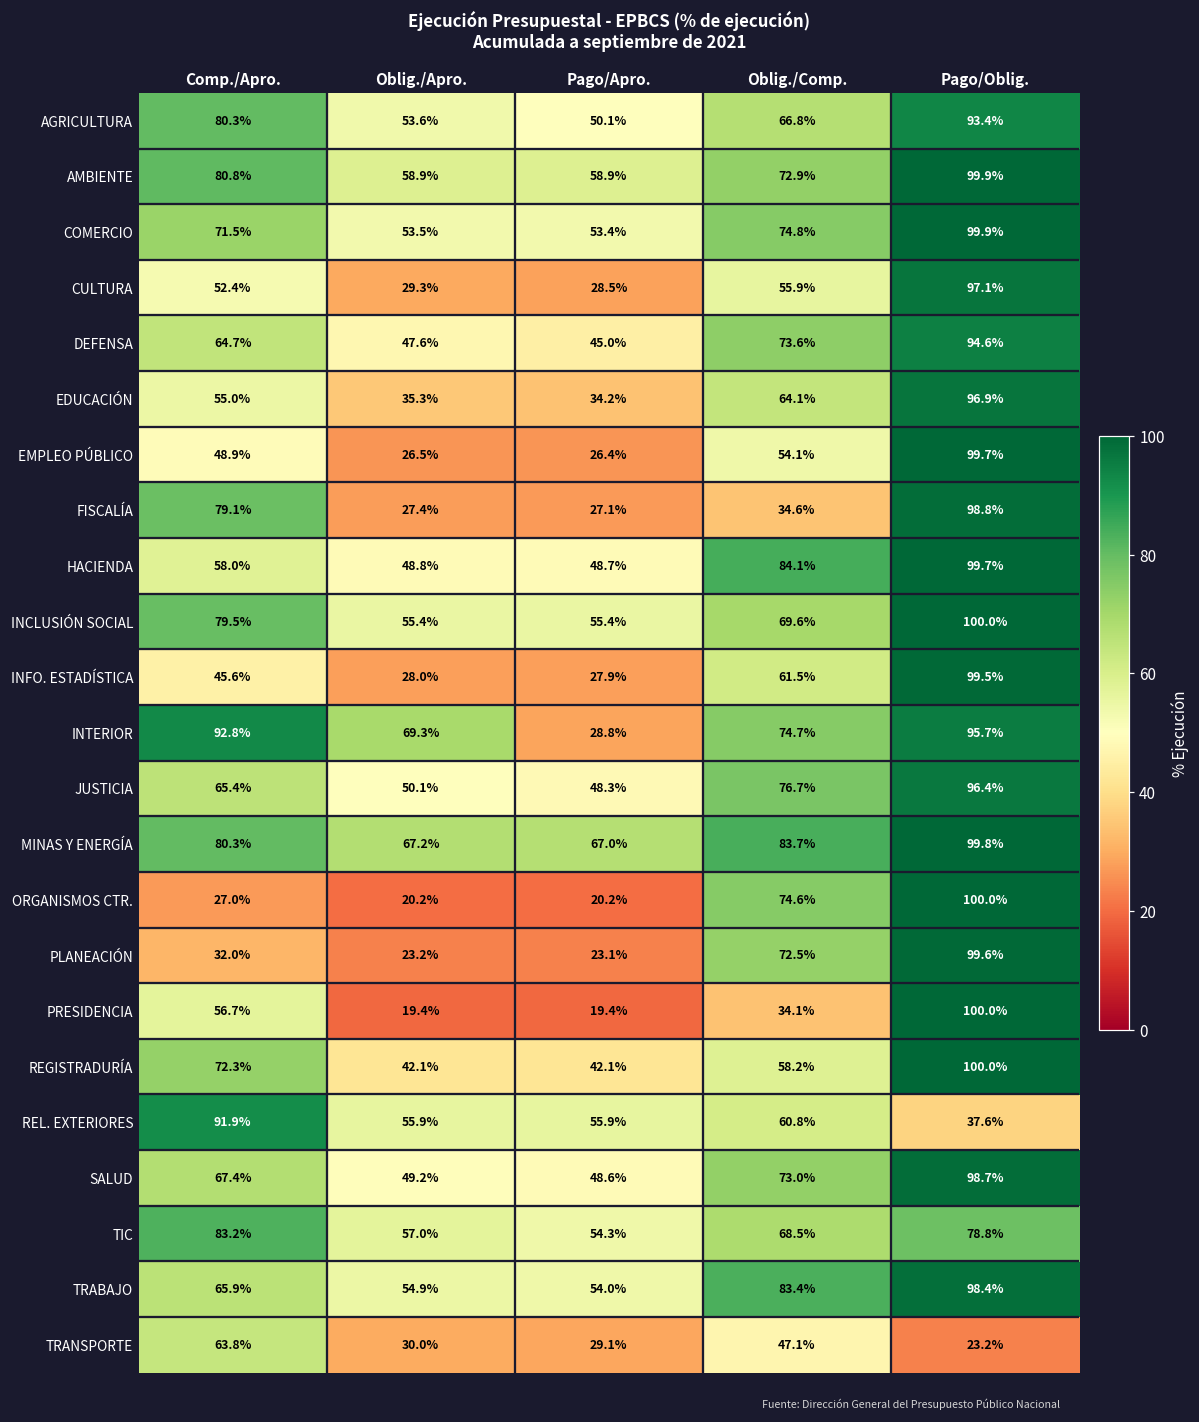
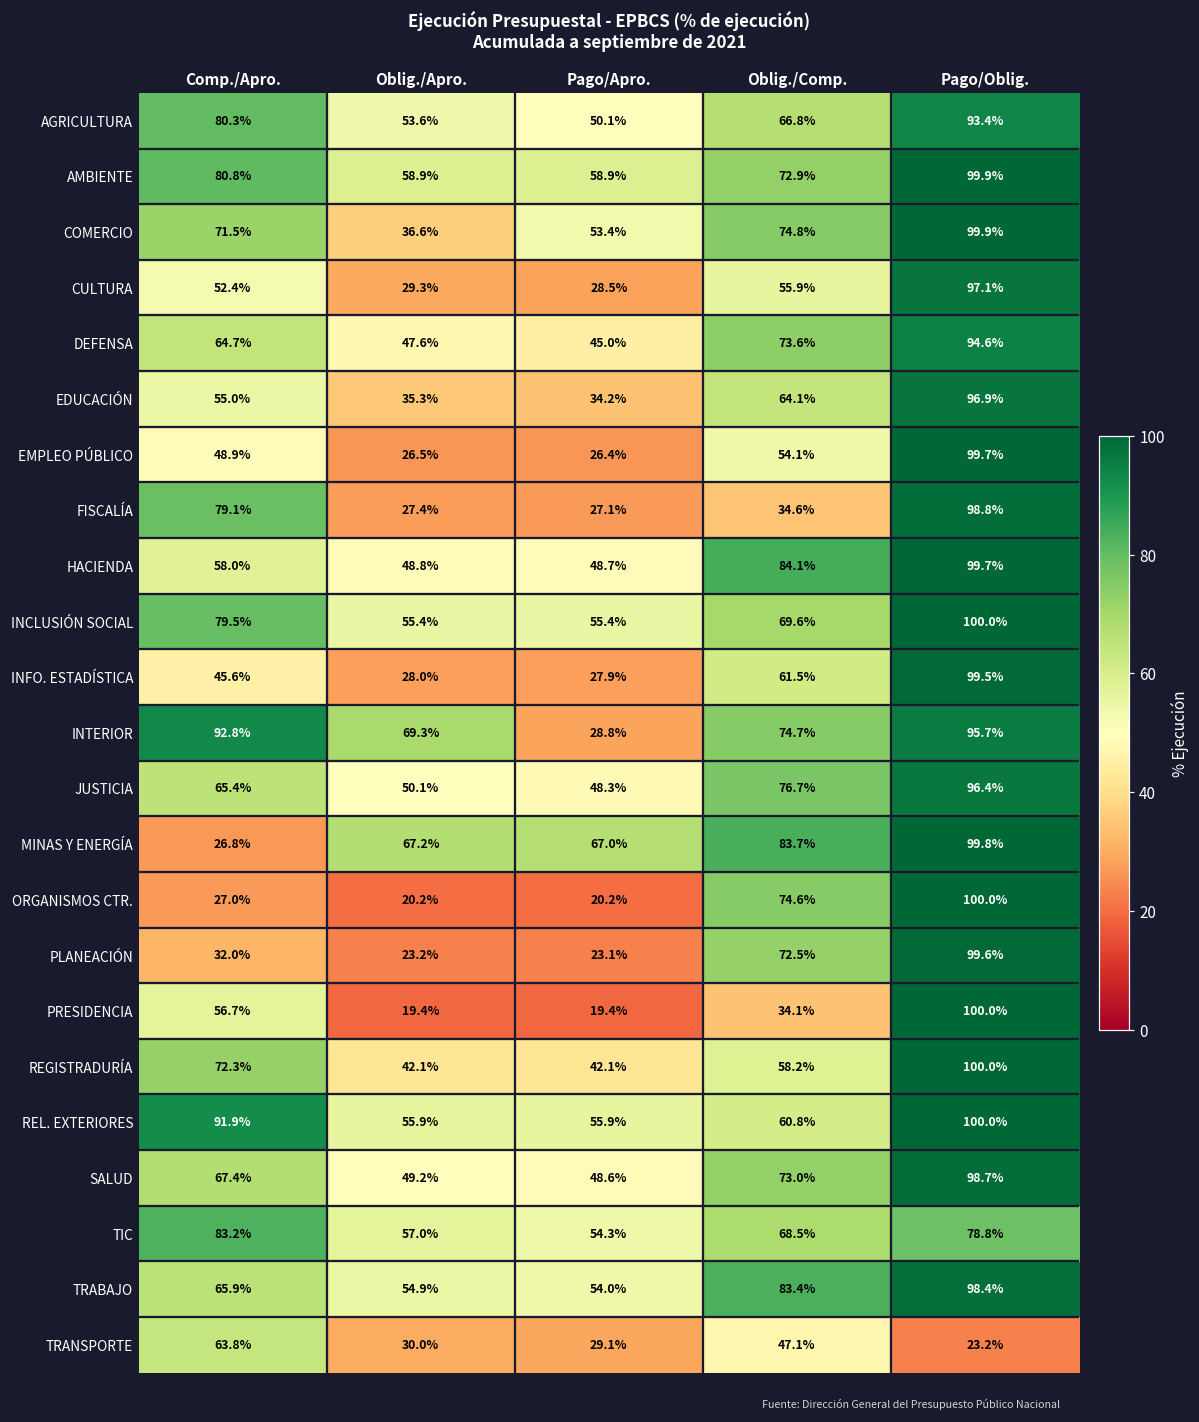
COMERCIO, Oblig./Apro.: 53.5% -> 36.6%
MINAS Y ENERGÍA, Comp./Apro.: 80.3% -> 26.8%
REL. EXTERIORES, Pago/Oblig.: 37.6% -> 100.0%
